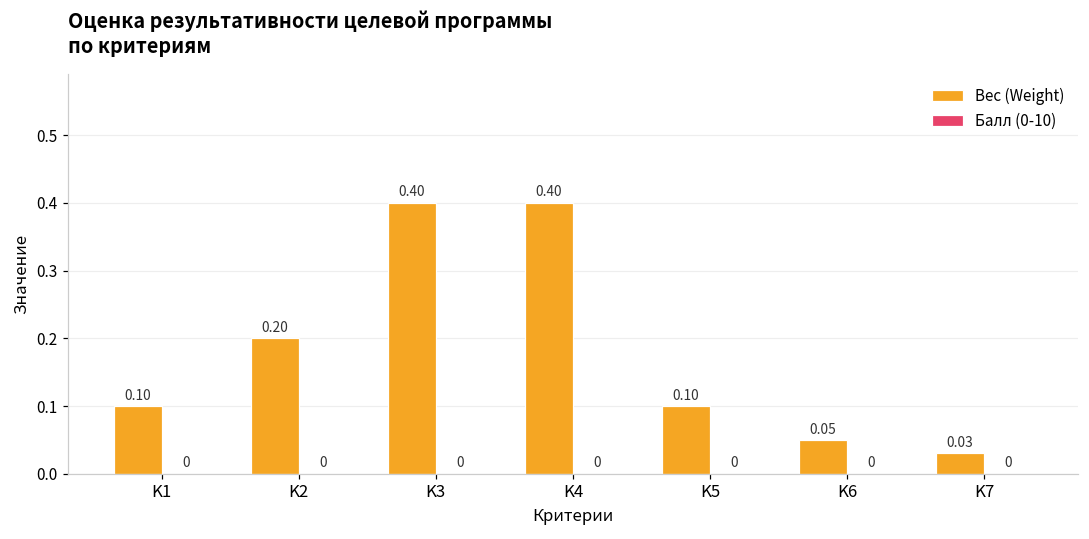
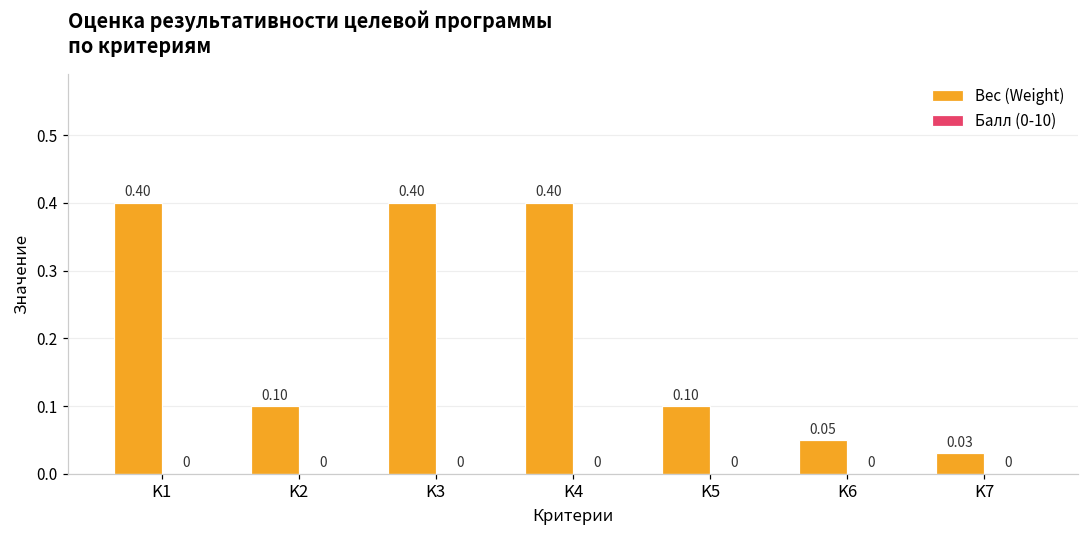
Вес (Weight), K1: 0.10 -> 0.40
Вес (Weight), K2: 0.20 -> 0.10
